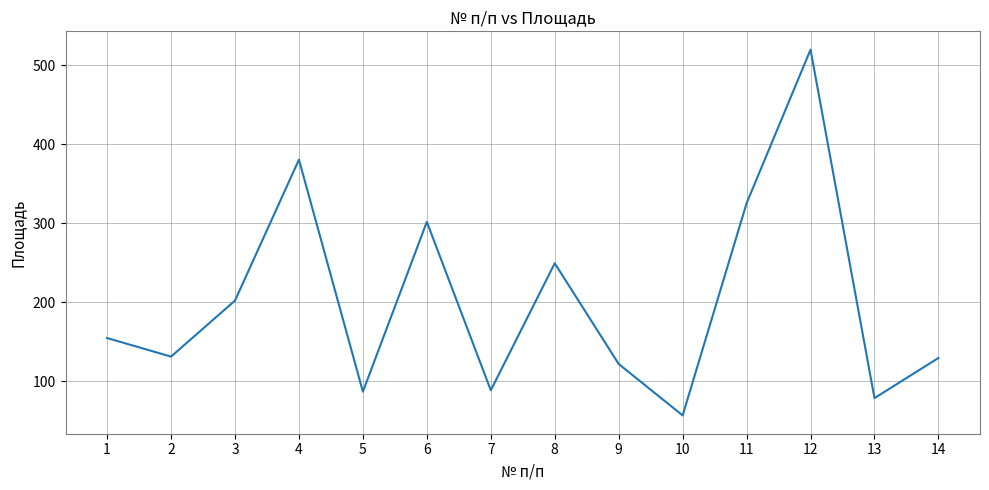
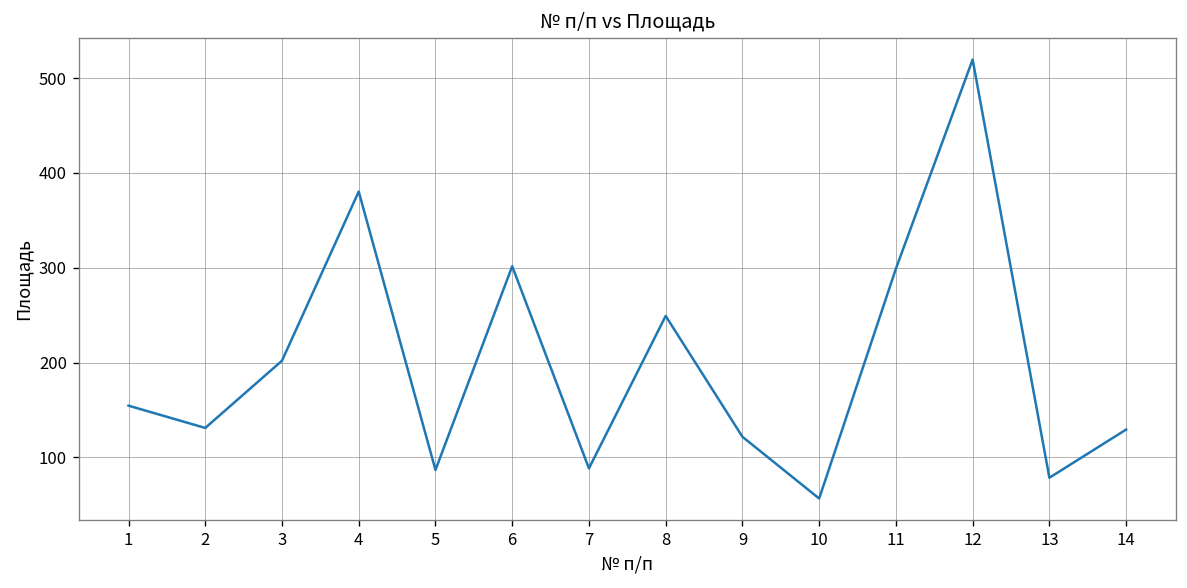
11: 330 -> 300
